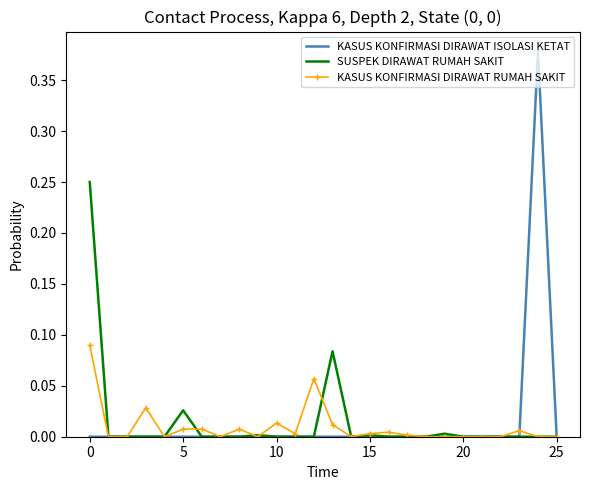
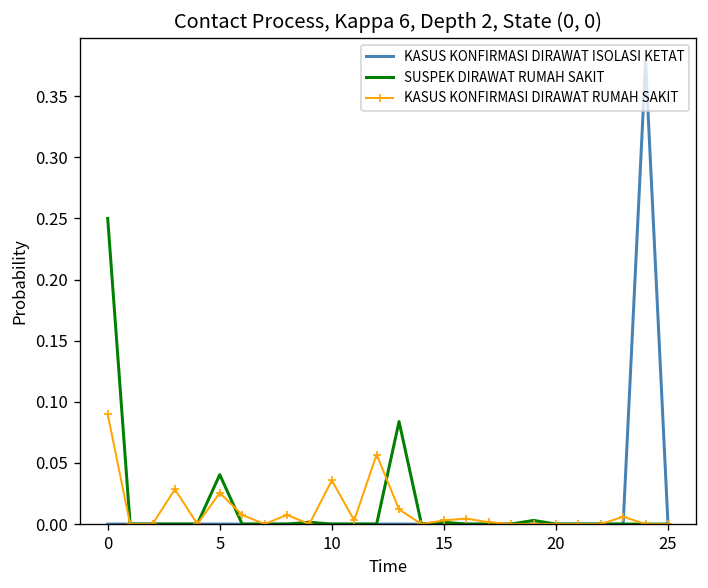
SUSPEK DIRAWAT RUMAH SAKIT, 5: 0.026 -> 0.040
KASUS KONFIRMASI DIRAWAT RUMAH SAKIT, 5: 0.007 -> 0.025
KASUS KONFIRMASI DIRAWAT RUMAH SAKIT, 10: 0.013 -> 0.036
